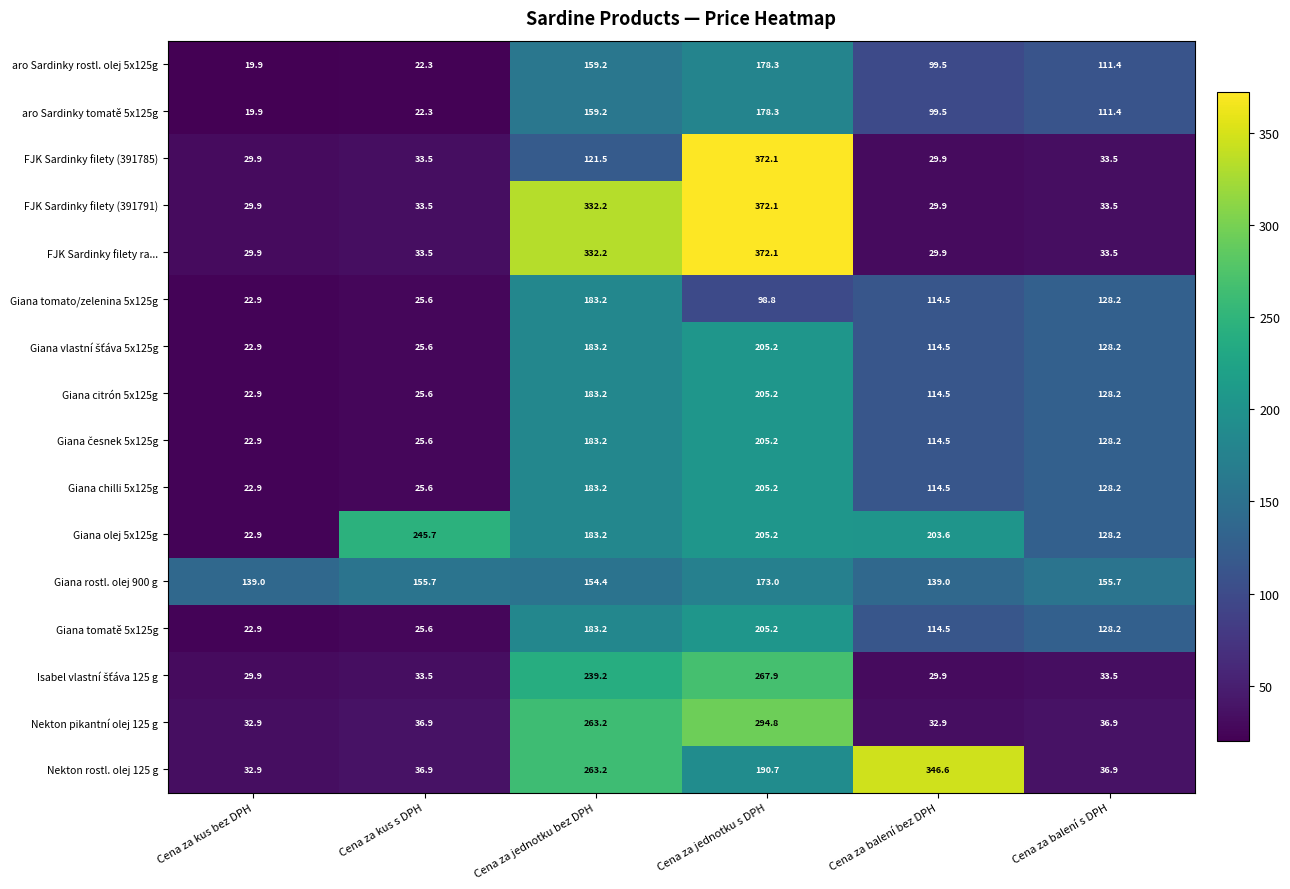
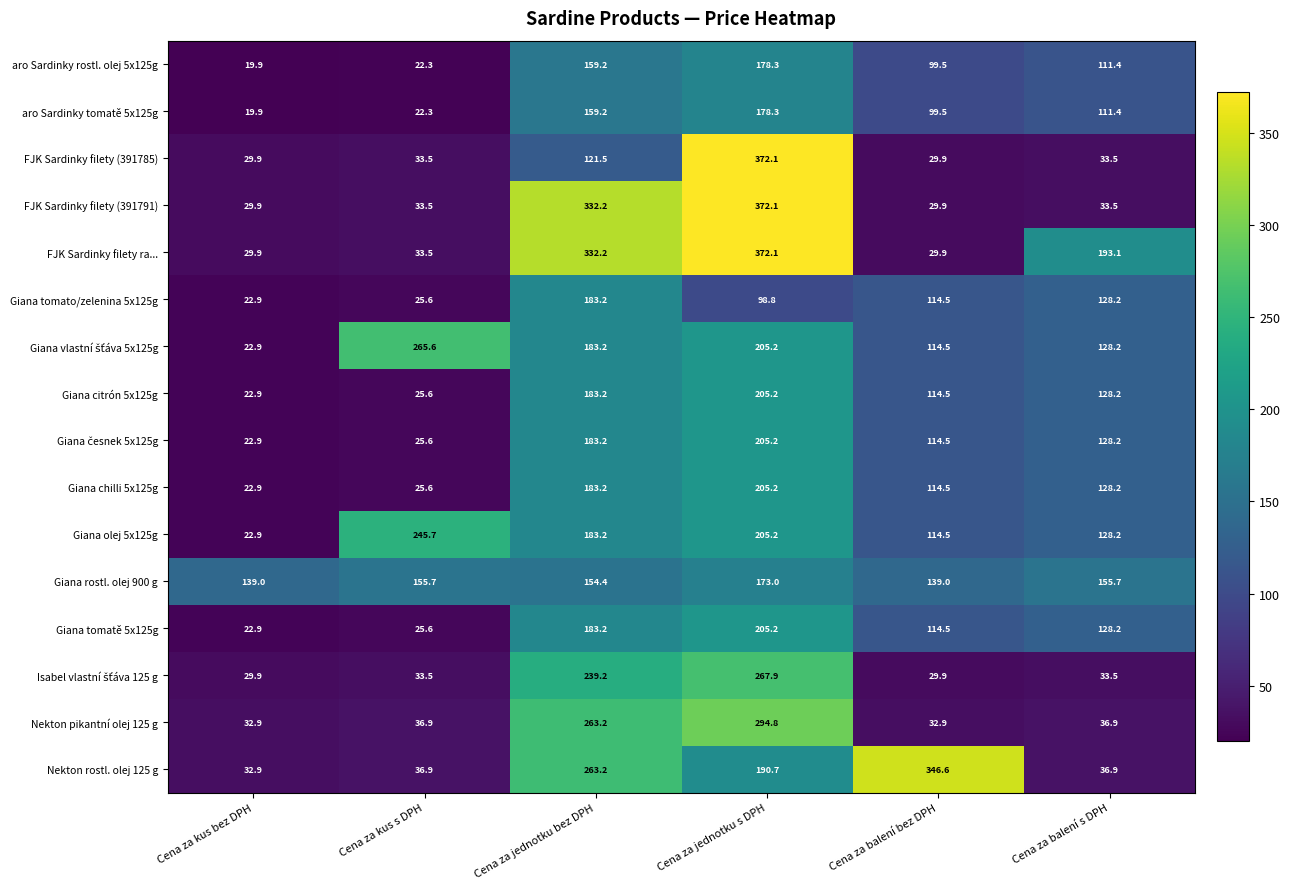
FJK Sardinky filety ra..., Cena za balení s DPH: 33.5 -> 193.1
Giana vlastní šťáva 5x125g, Cena za kus s DPH: 25.6 -> 265.6
Giana olej 5x125g, Cena za balení bez DPH: 203.6 -> 114.5
